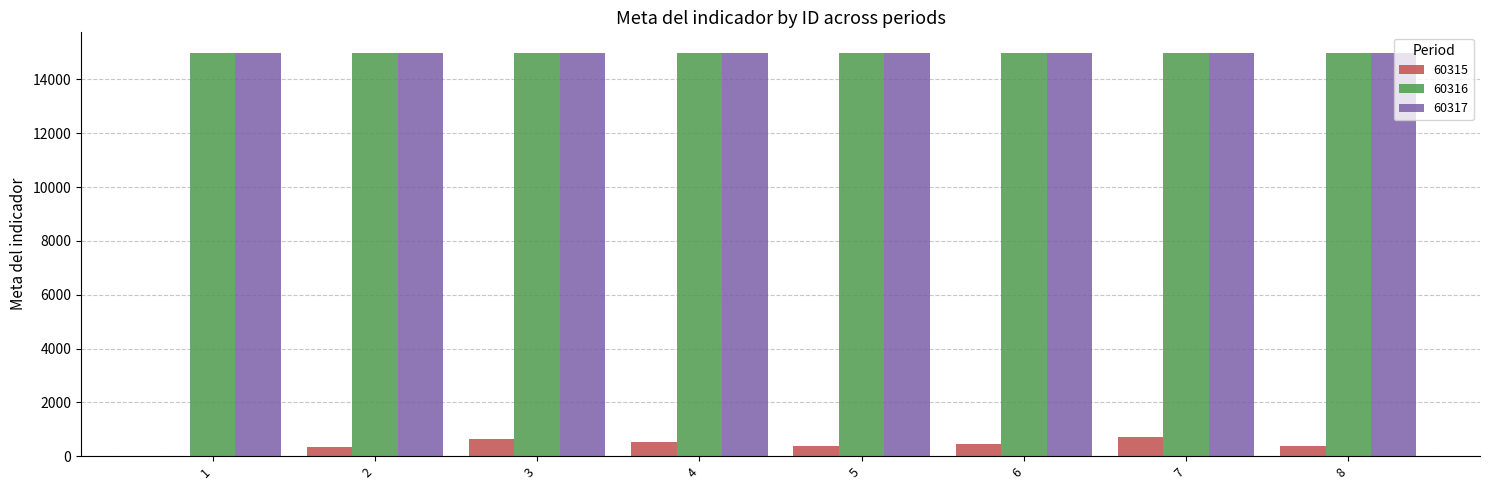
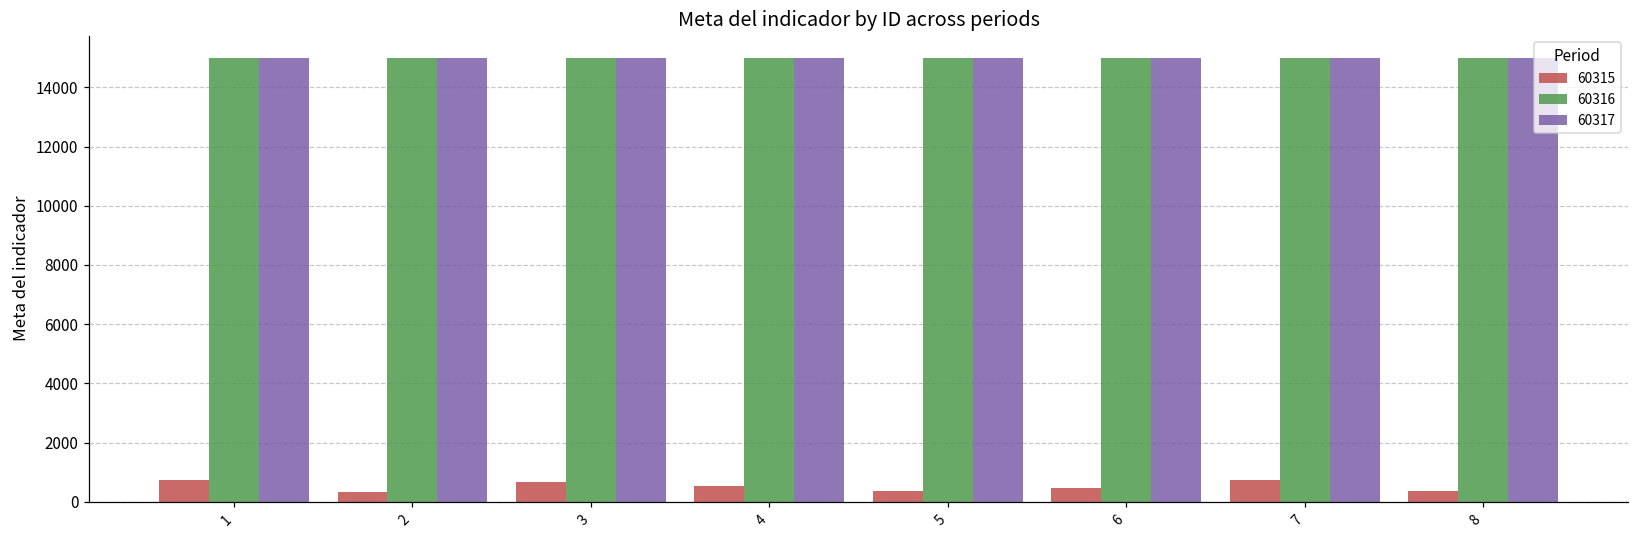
60315, 1: 0 -> 700
